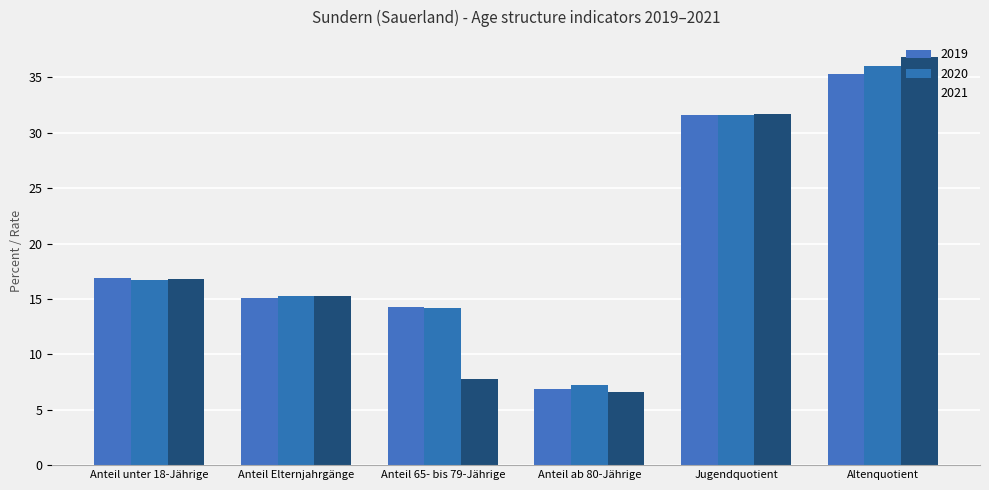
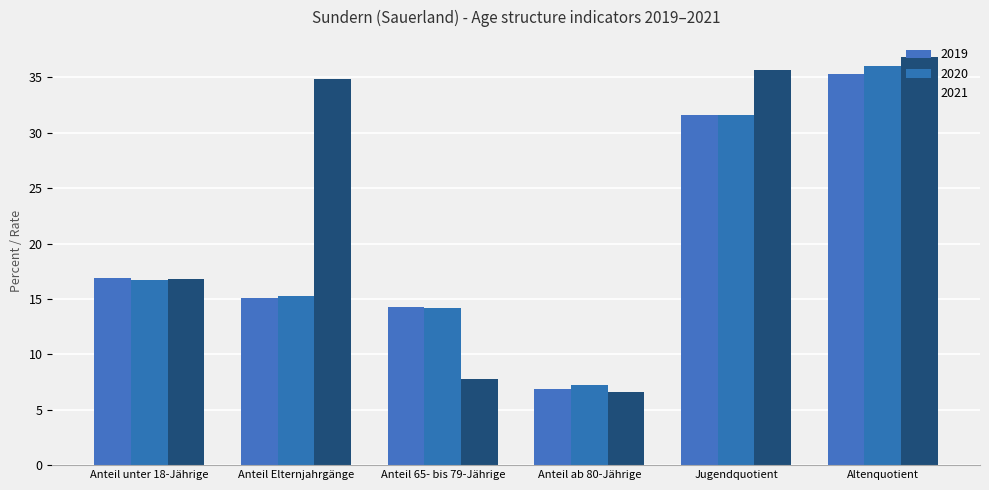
2021, Anteil Elternjahrgänge: 15.3 -> 34.9
2021, Jugendquotient: 31.7 -> 35.7
